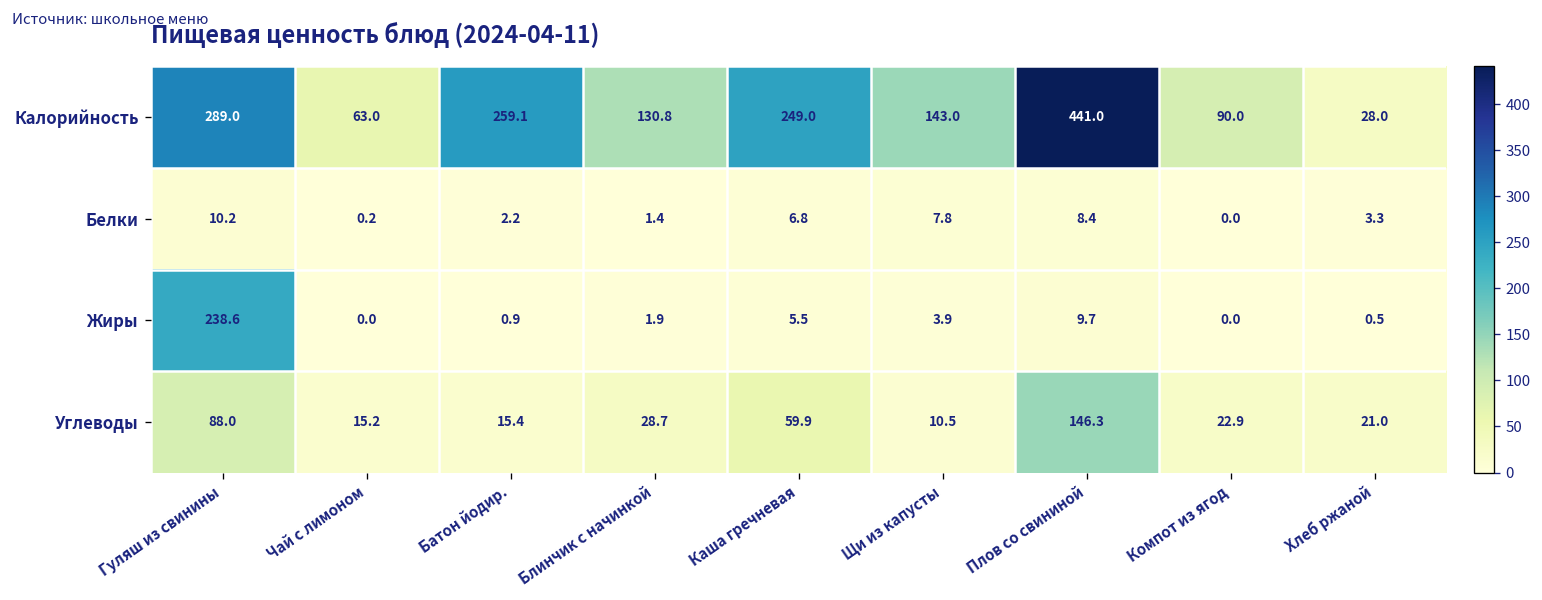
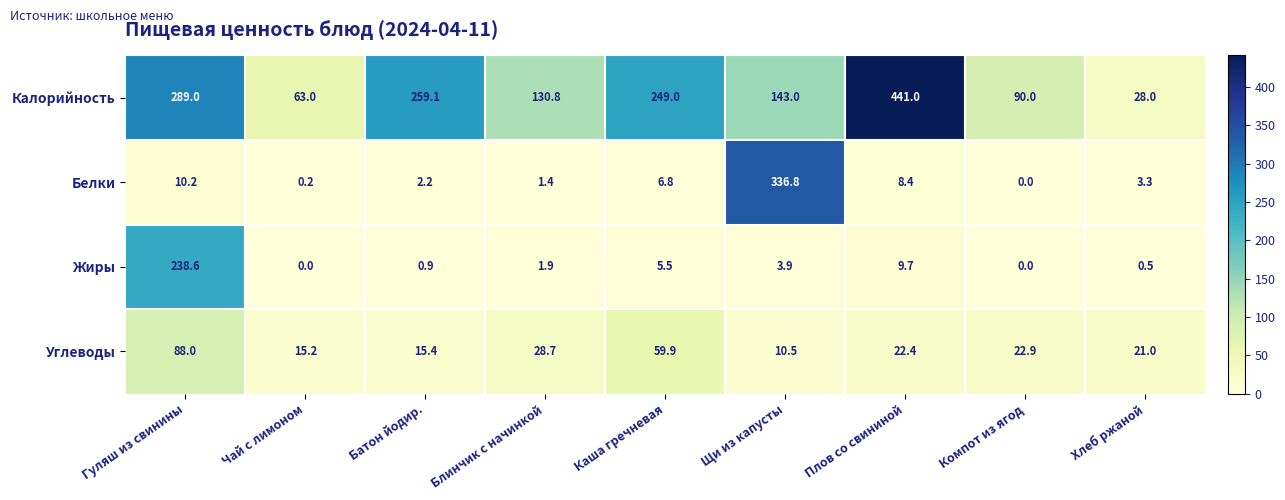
Белки, Щи из капусты: 7.8 -> 336.8
Углеводы, Плов со свининой: 146.3 -> 22.4
